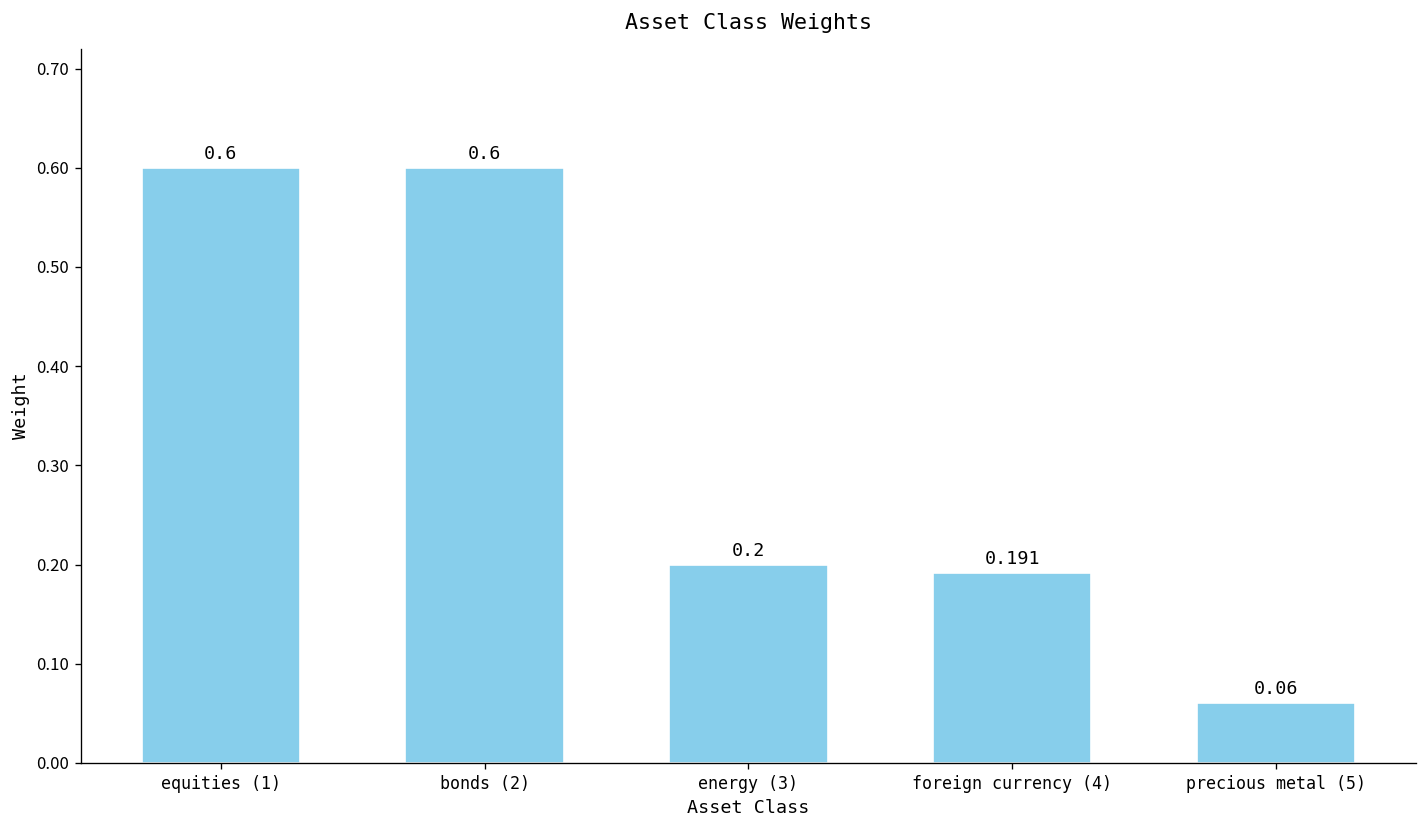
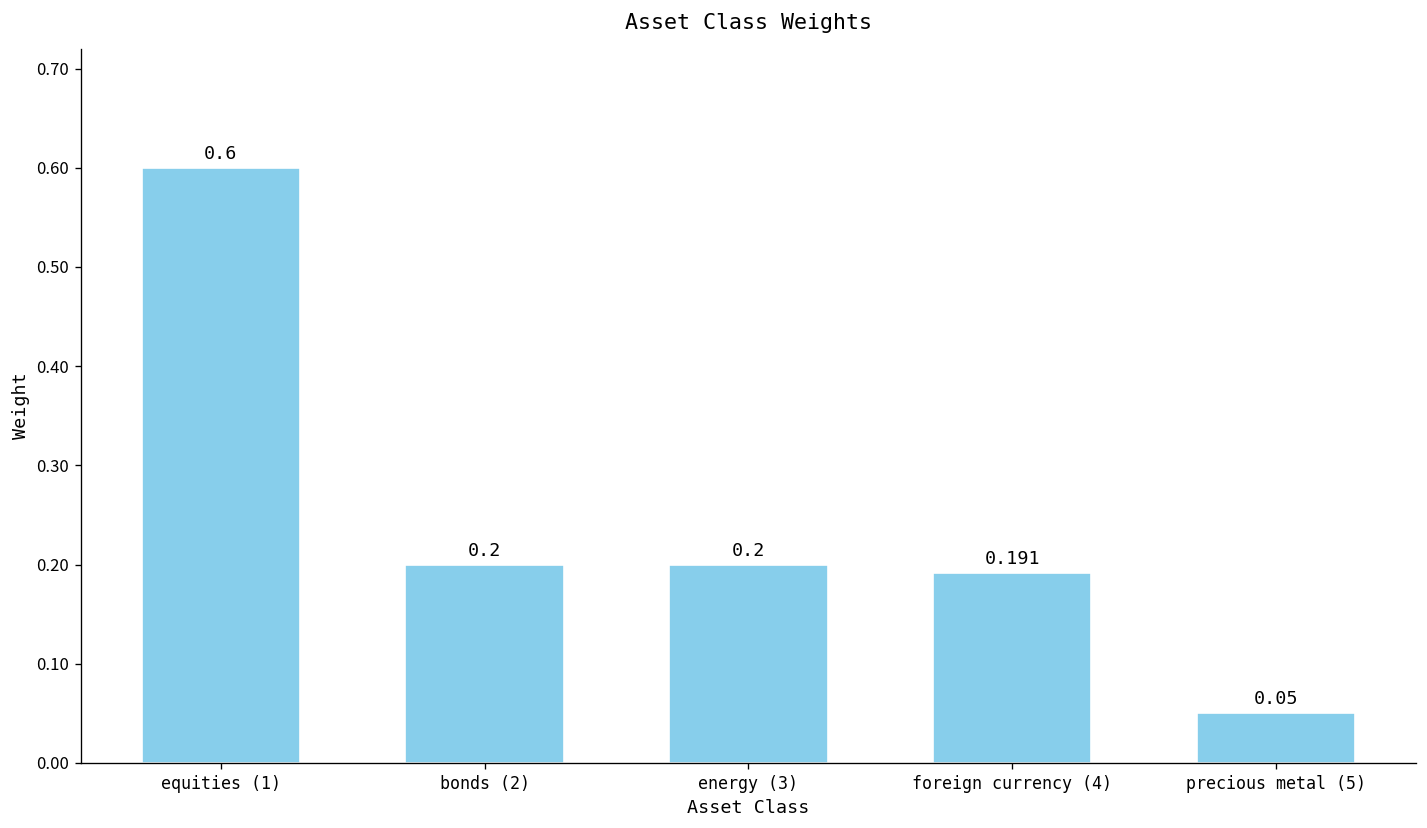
bonds (2): 0.6 -> 0.2
precious metal (5): 0.06 -> 0.05
